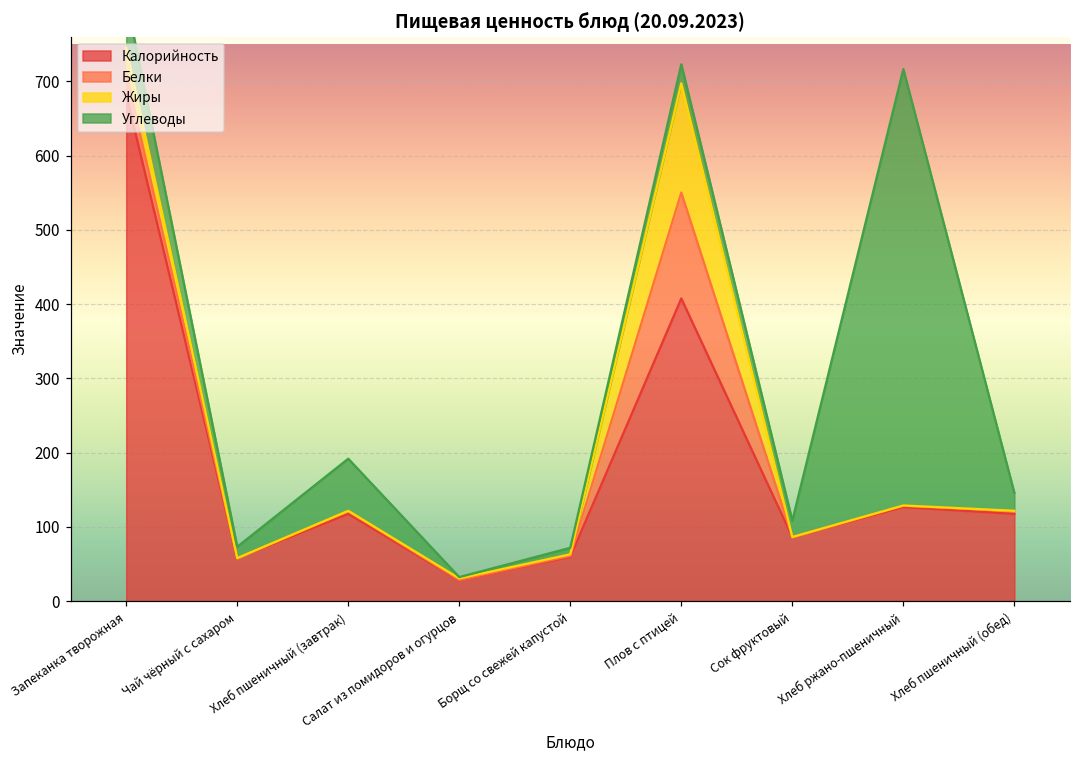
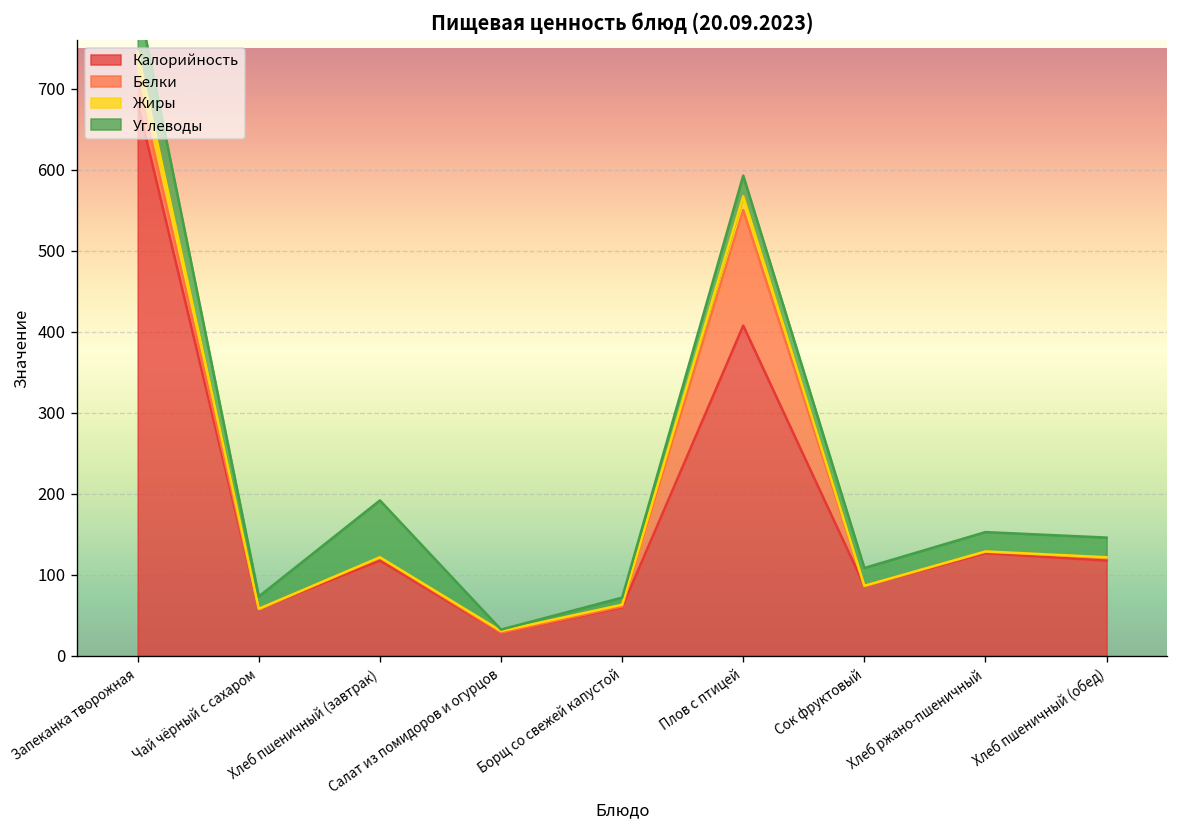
Жиры, Плов с птицей: 150 -> 20
Углеводы, Хлеб ржано-пшеничный: 590 -> 20
